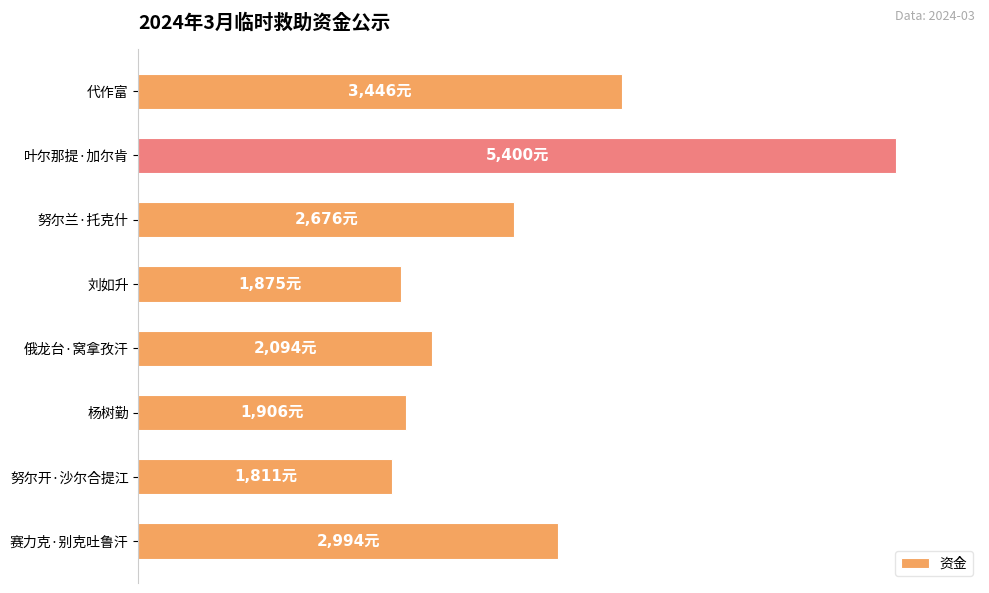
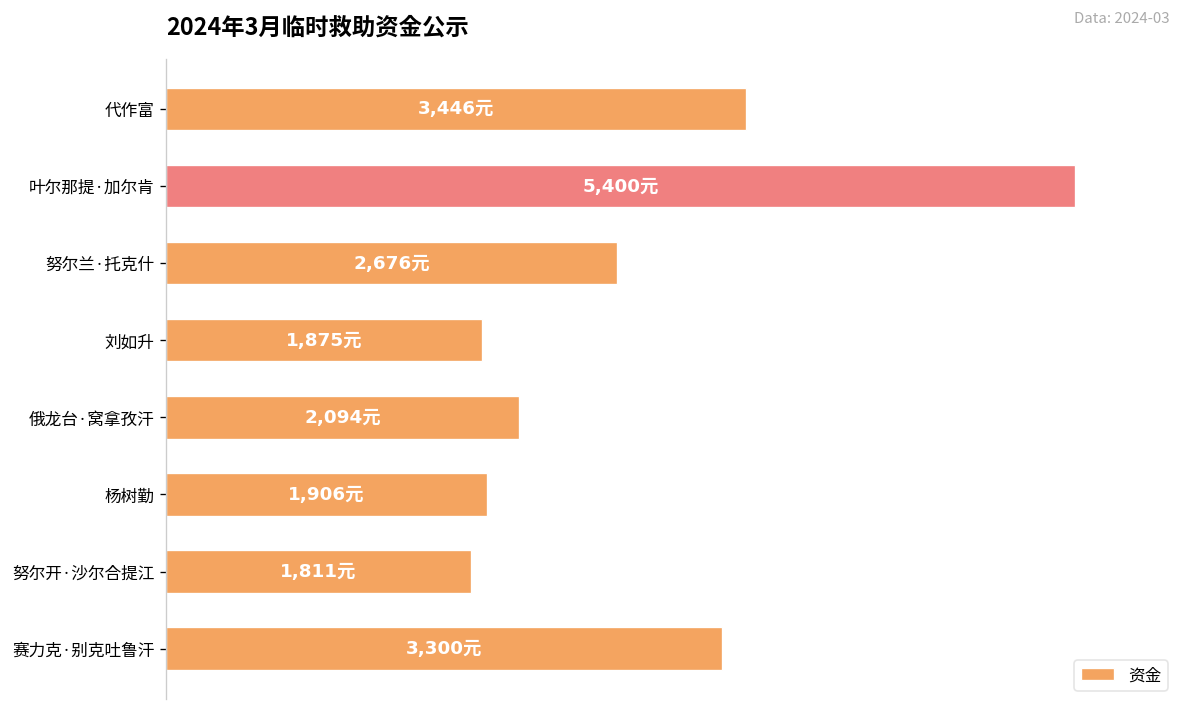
赛力克·别克吐鲁汗: 2,994元 -> 3,300元
